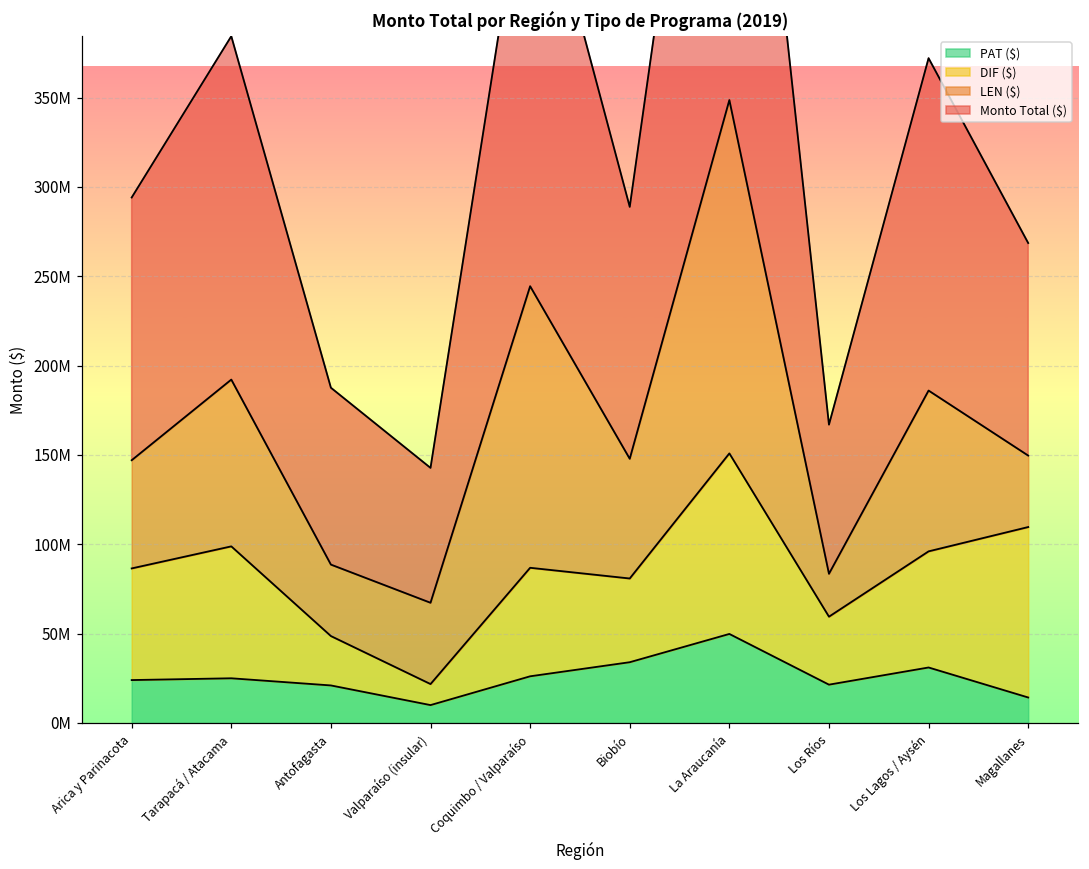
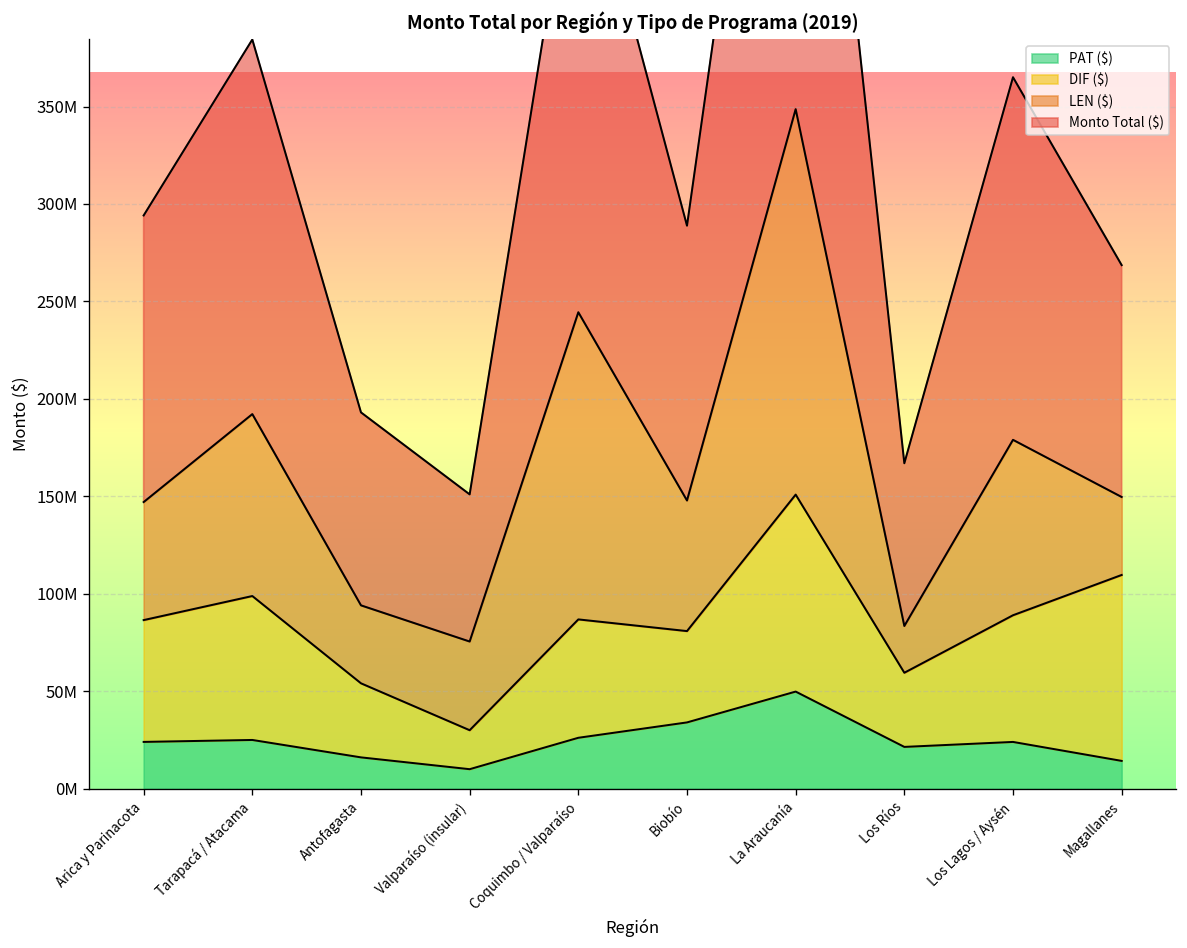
PAT ($), Antofagasta: 21000000 -> 16000000
DIF ($), Antofagasta: 28000000 -> 38000000
DIF ($), Valparaíso (insular): 12000000 -> 20000000
PAT ($), Los Lagos / Aysén: 31000000 -> 24000000
